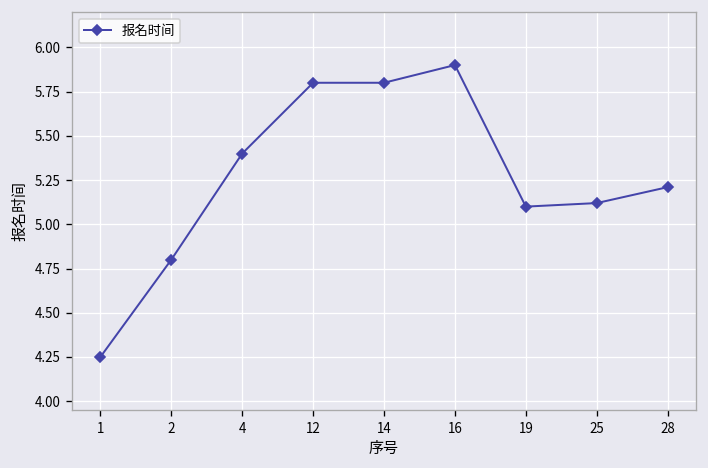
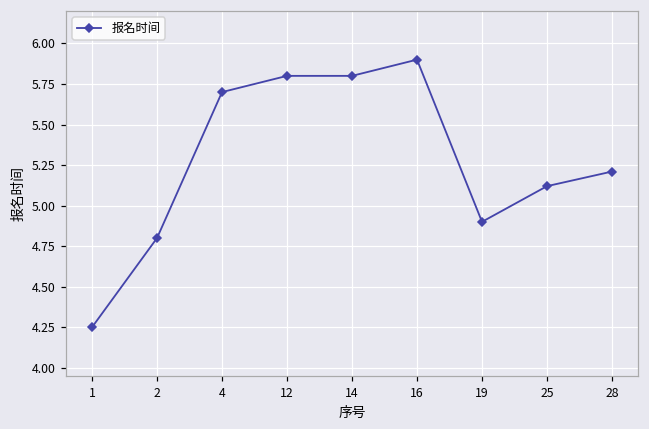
4: 5.4 -> 5.7
19: 5.1 -> 4.9
